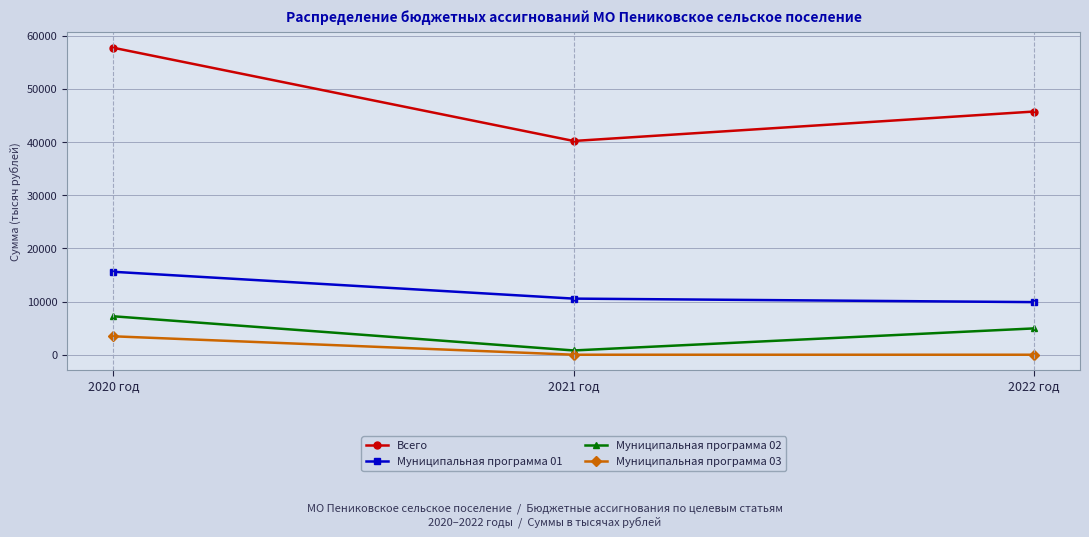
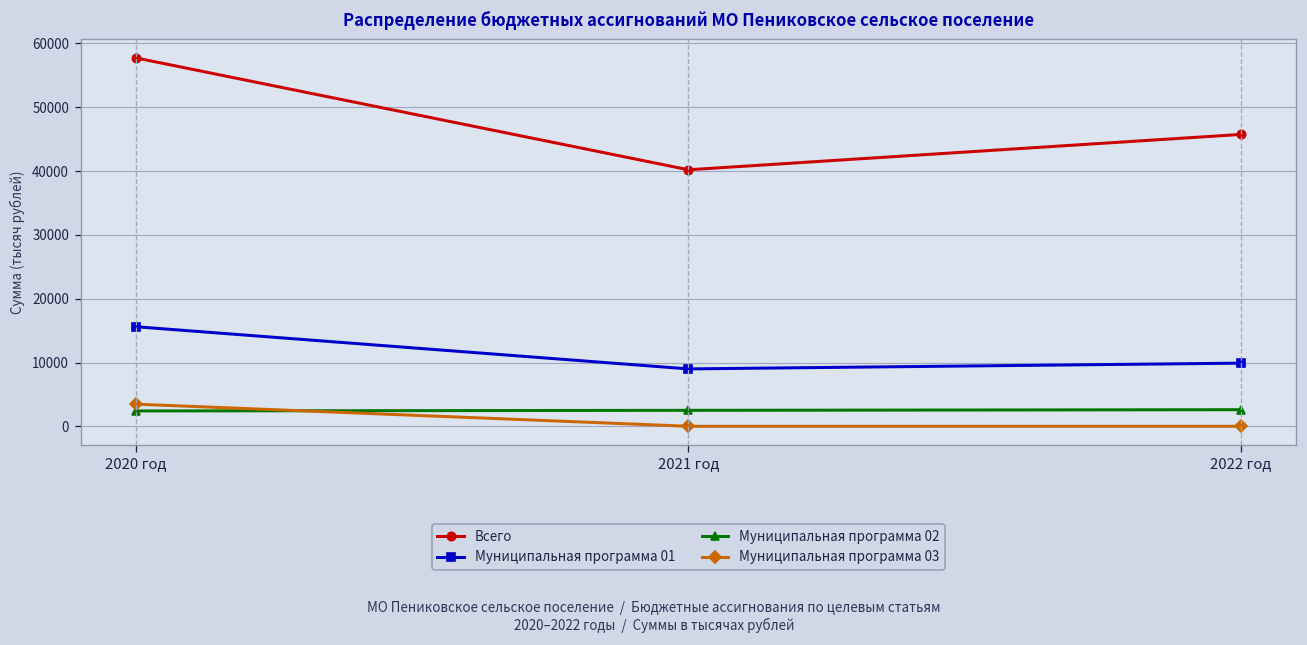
Муниципальная программа 02, 2020 год: 7000 -> 2000
Муниципальная программа 01, 2021 год: 11000 -> 9000
Муниципальная программа 02, 2021 год: 1000 -> 3000
Муниципальная программа 02, 2022 год: 5000 -> 3000
